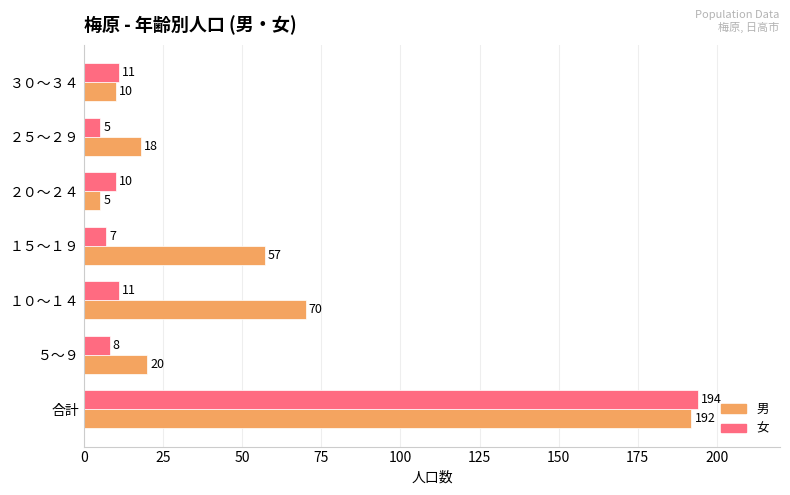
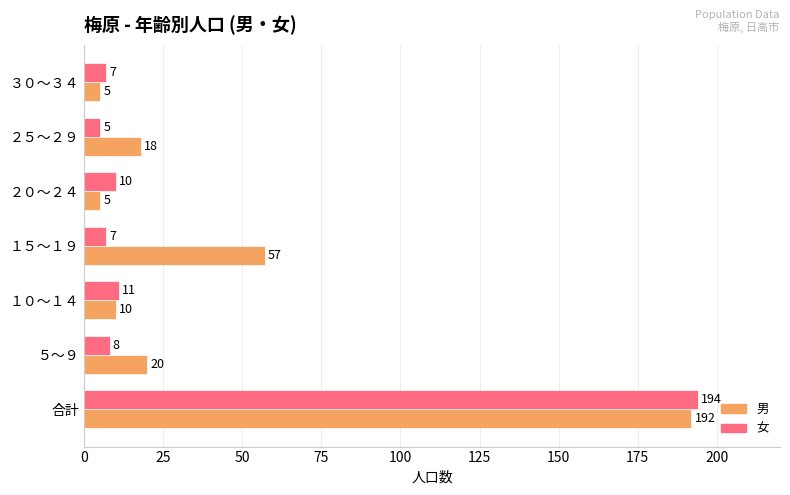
女, ３０～３４: 11 -> 7
男, ３０～３４: 10 -> 5
男, １０～１４: 70 -> 10
